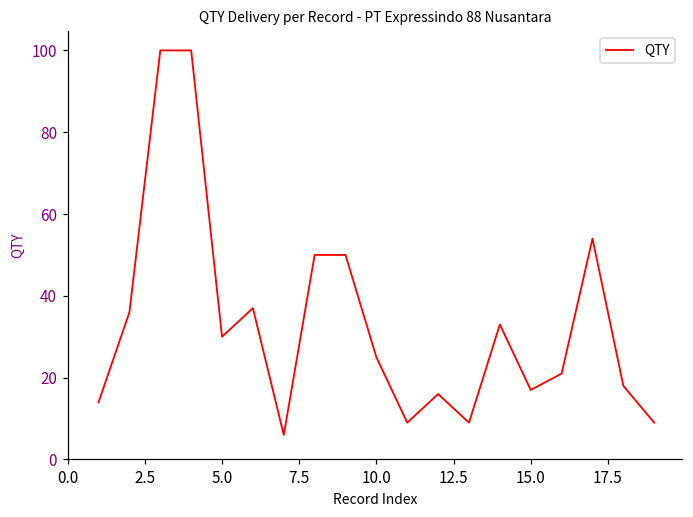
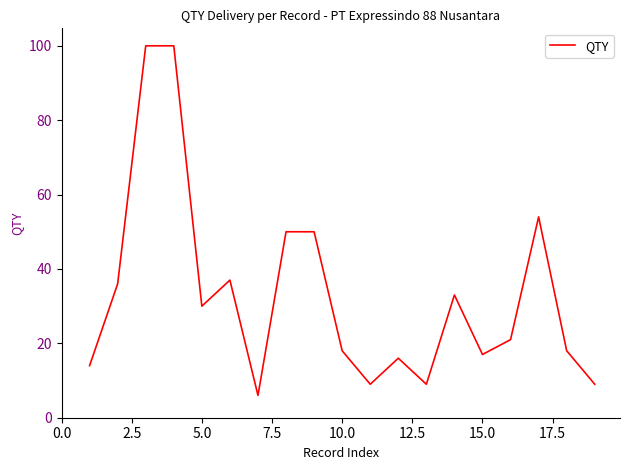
10.0: 25 -> 18
